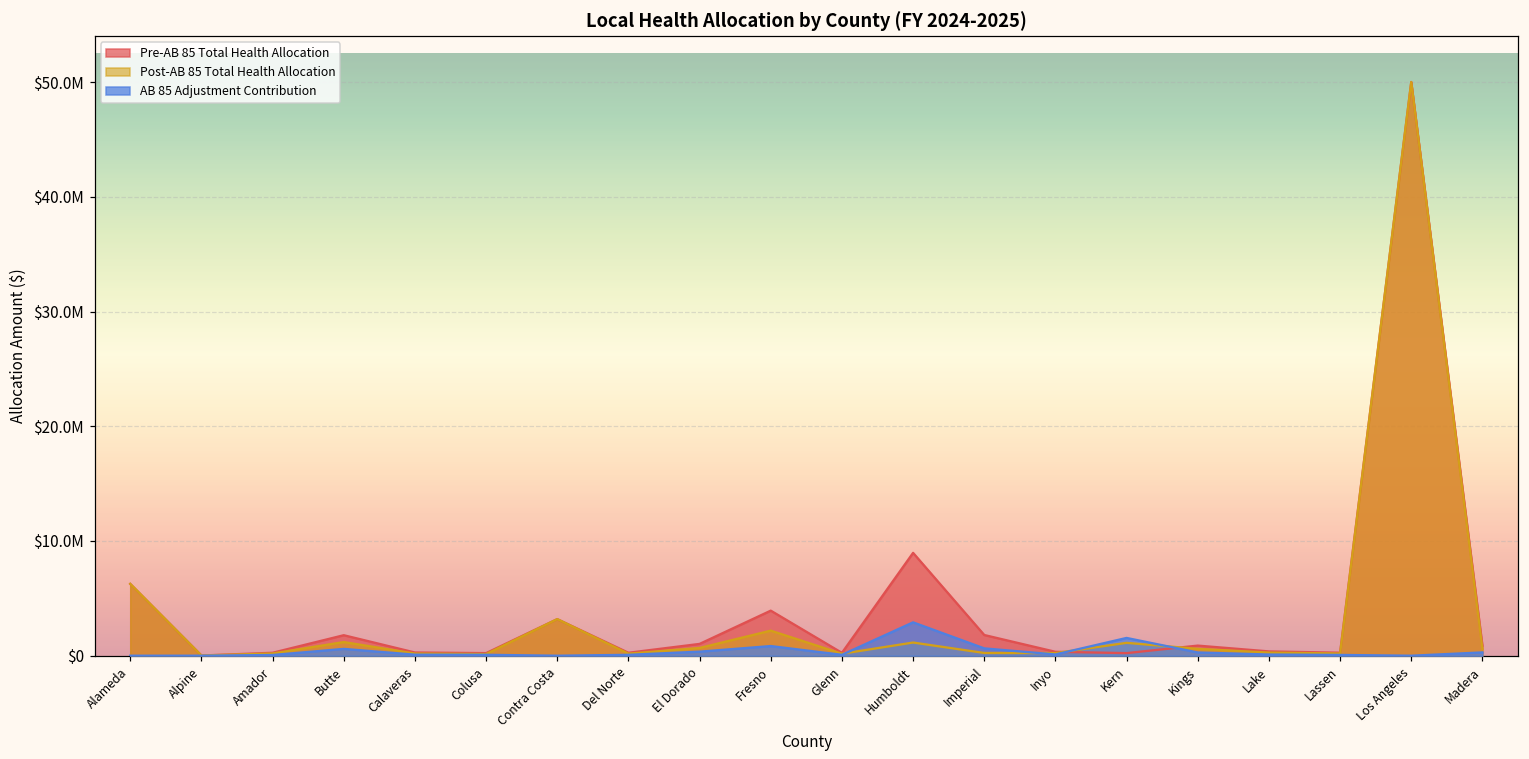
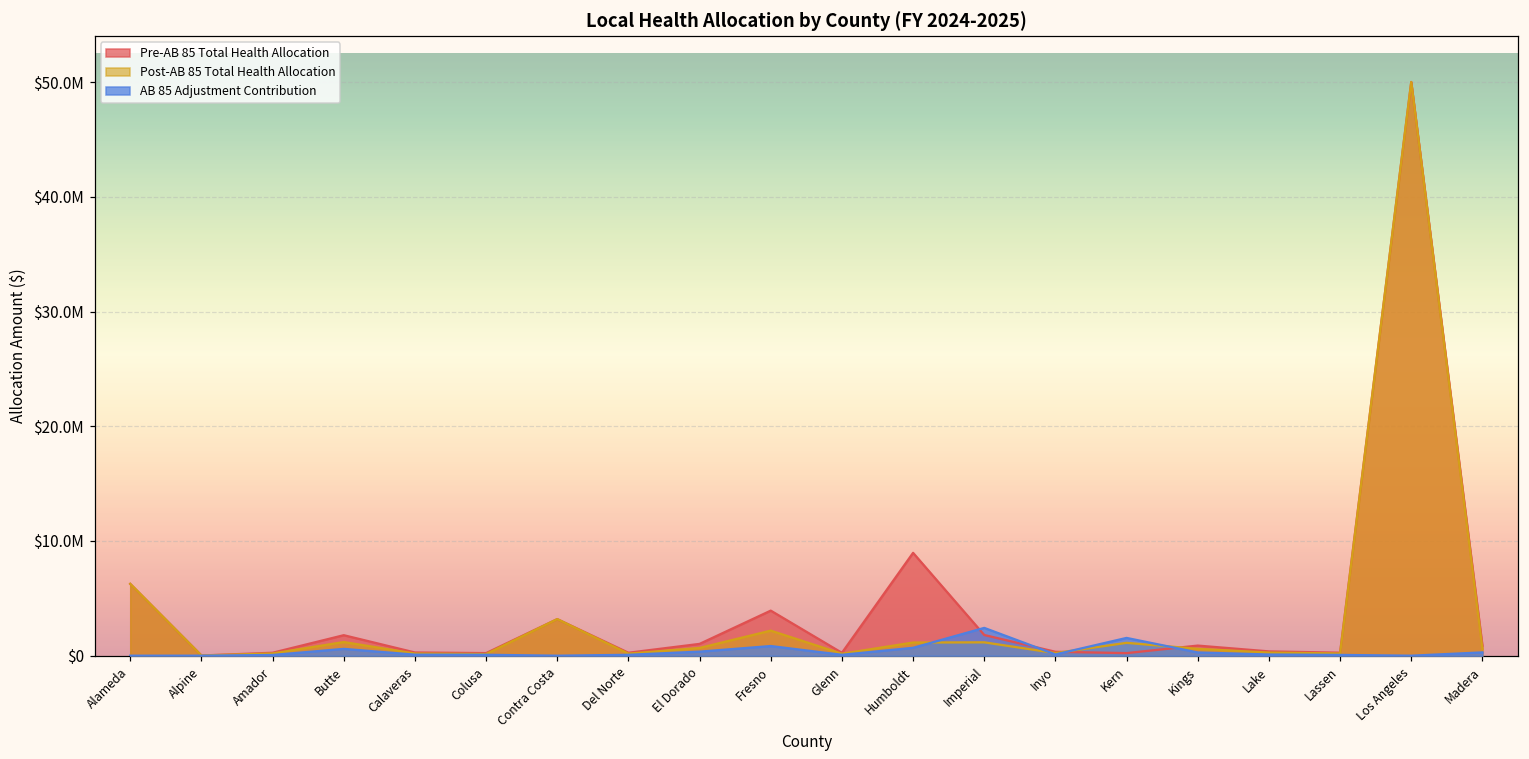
AB 85 Adjustment Contribution, Humboldt: $2900000 -> $700000
Post-AB 85 Total Health Allocation, Imperial: $200000 -> $1200000
AB 85 Adjustment Contribution, Imperial: $600000 -> $2400000
